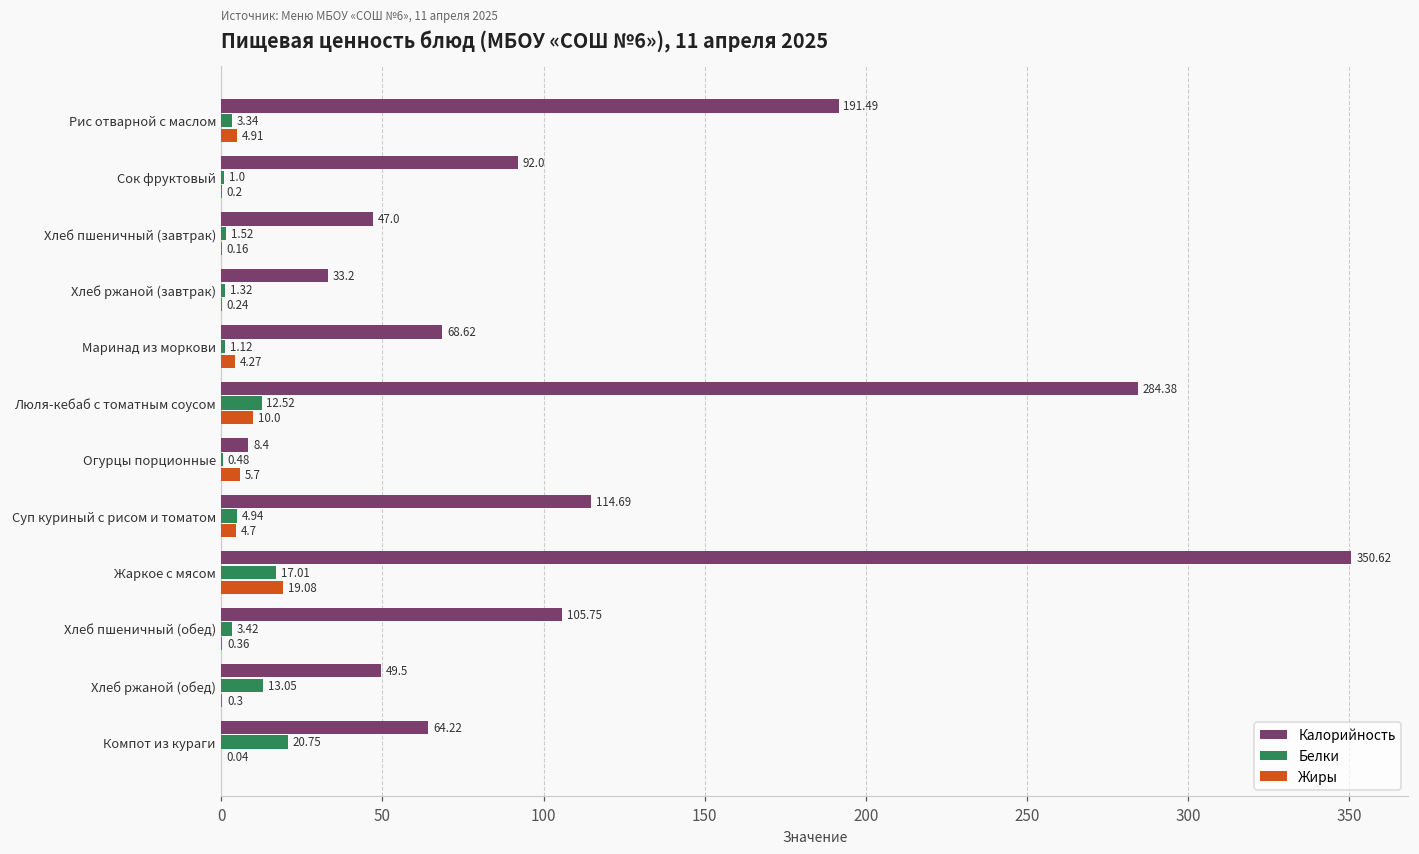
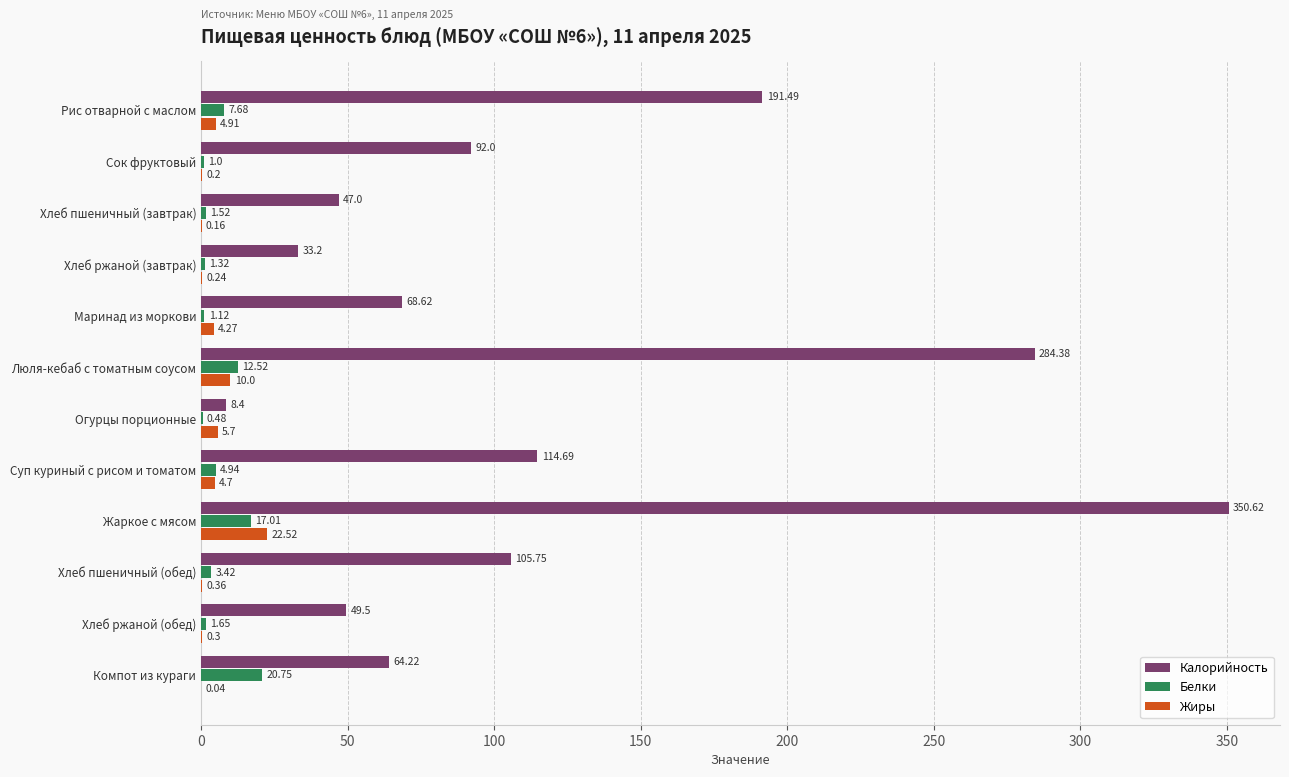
Белки, Рис отварной с маслом: 3.34 -> 7.68
Жиры, Жаркое с мясом: 19.08 -> 22.52
Белки, Хлеб ржаной (обед): 13.05 -> 1.65
